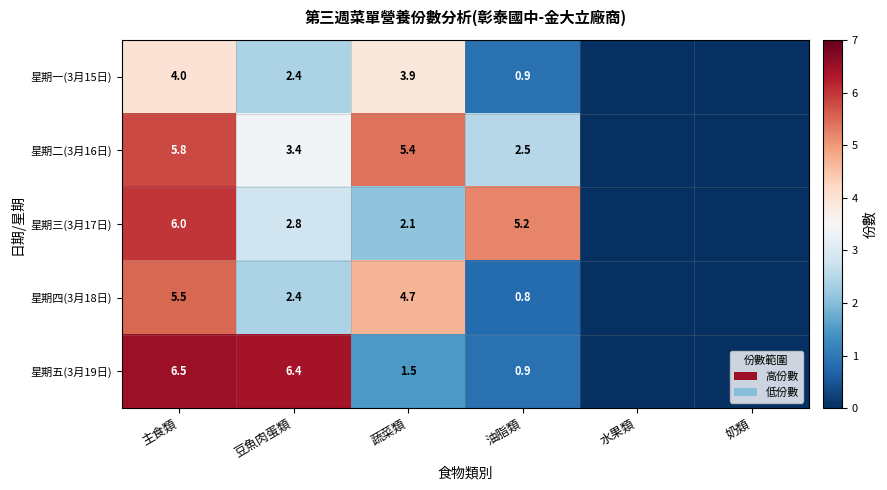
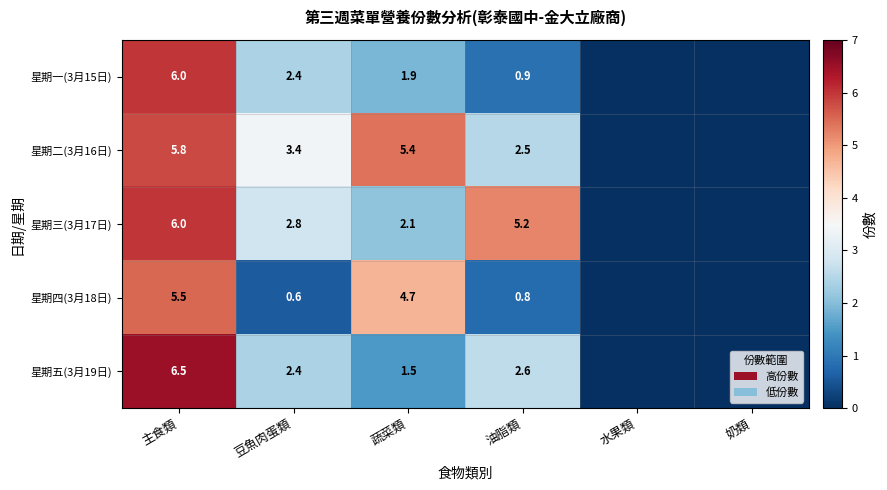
星期一(3月15日), 主食類: 4.0 -> 6.0
星期一(3月15日), 蔬菜類: 3.9 -> 1.9
星期四(3月18日), 豆魚肉蛋類: 2.4 -> 0.6
星期五(3月19日), 豆魚肉蛋類: 6.4 -> 2.4
星期五(3月19日), 油脂類: 0.9 -> 2.6
